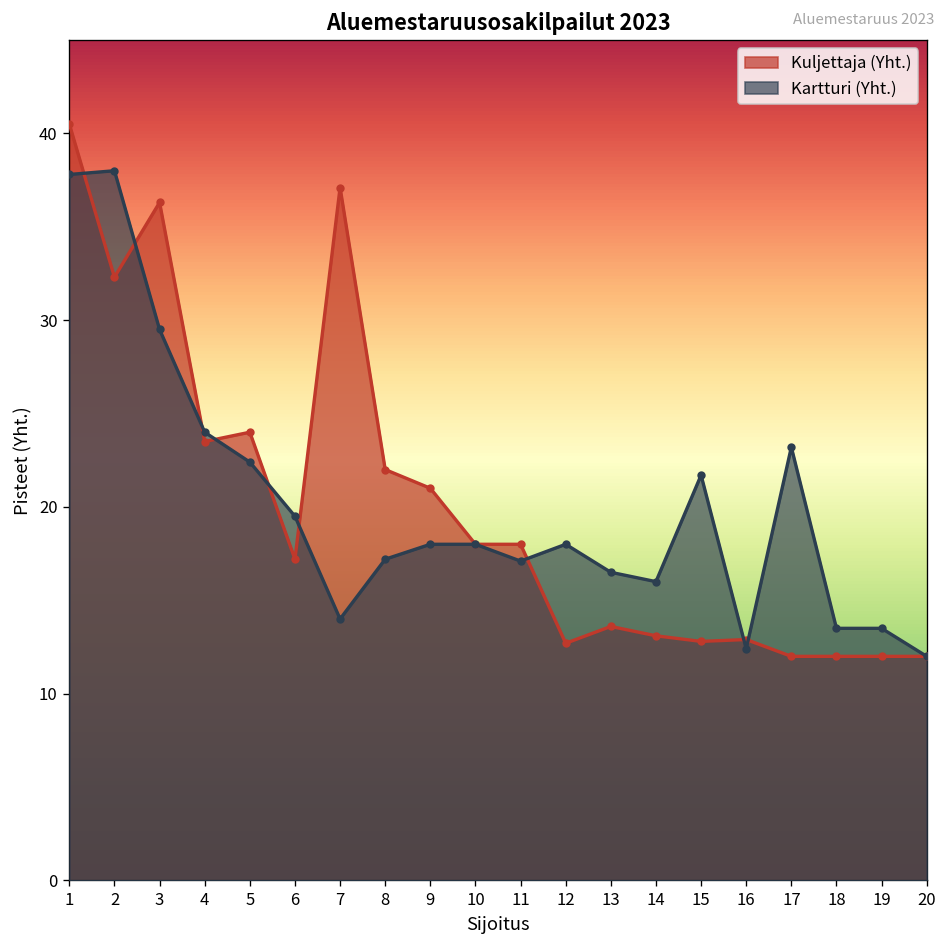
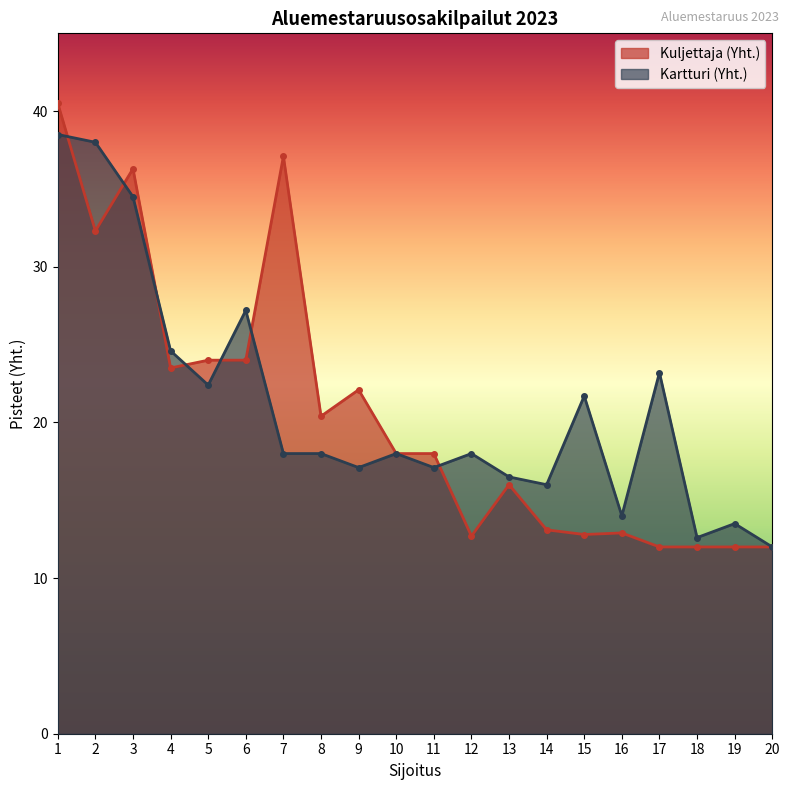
Kartturi (Yht.), 1: 37.8 -> 38.5
Kartturi (Yht.), 3: 29.5 -> 34.5
Kartturi (Yht.), 4: 24.0 -> 24.6
Kuljettaja (Yht.), 6: 17.2 -> 24.0
Kartturi (Yht.), 6: 19.5 -> 27.2
Kartturi (Yht.), 7: 14 -> 18
Kuljettaja (Yht.), 8: 22.0 -> 20.4
Kartturi (Yht.), 8: 17.2 -> 18.0
Kuljettaja (Yht.), 9: 21.0 -> 22.1
Kartturi (Yht.), 9: 18.0 -> 17.1
Kuljettaja (Yht.), 13: 13.6 -> 16.0
Kartturi (Yht.), 16: 12.4 -> 14.0
Kartturi (Yht.), 18: 13.5 -> 12.6
